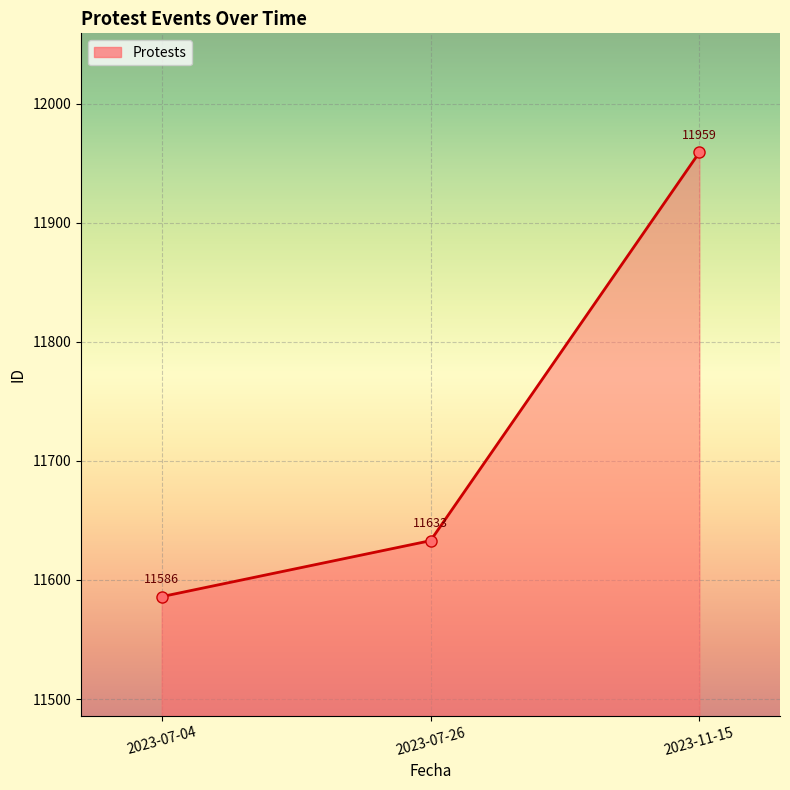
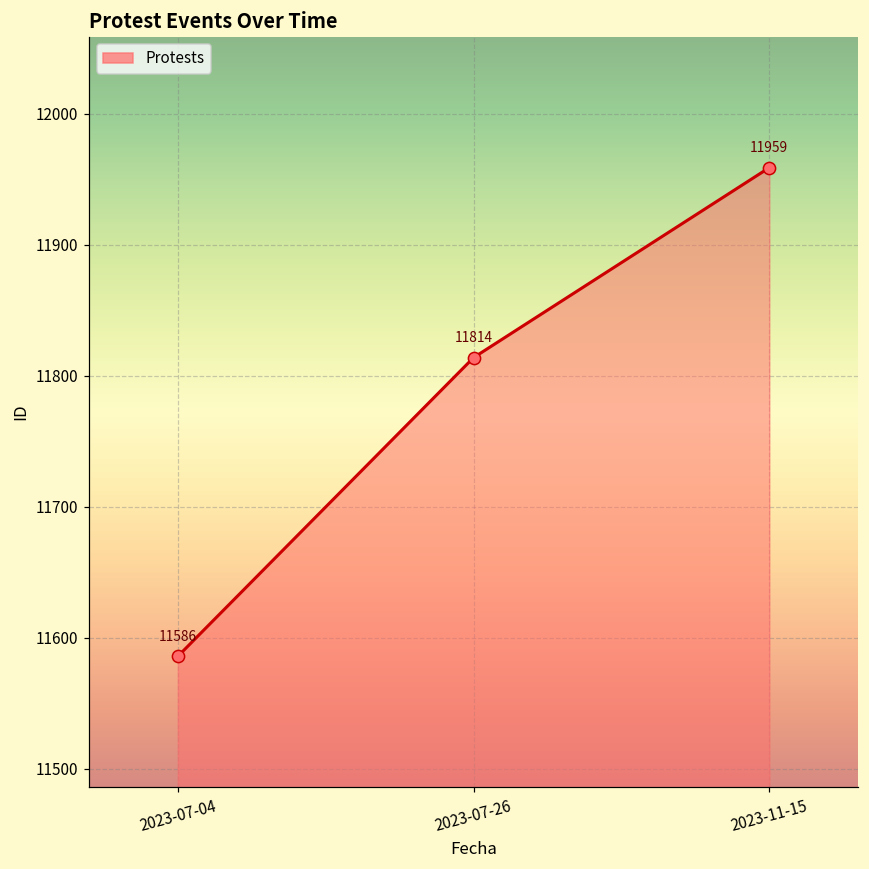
2023-07-26: 11633 -> 11814
